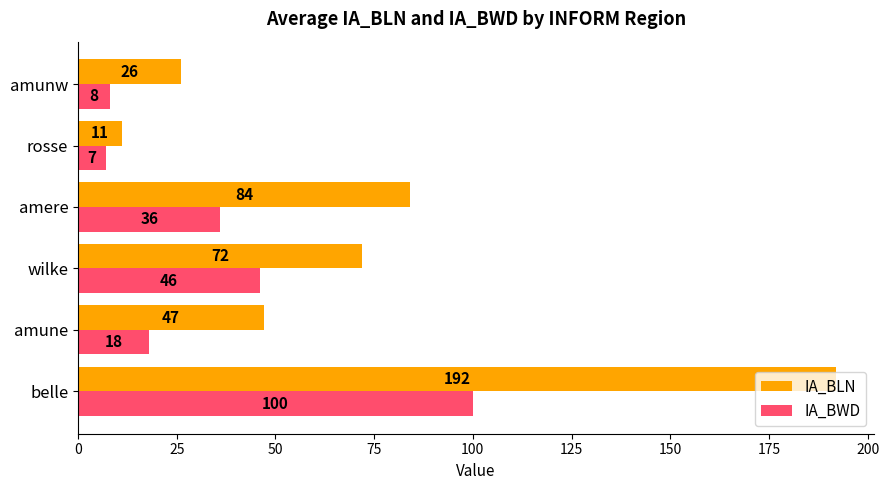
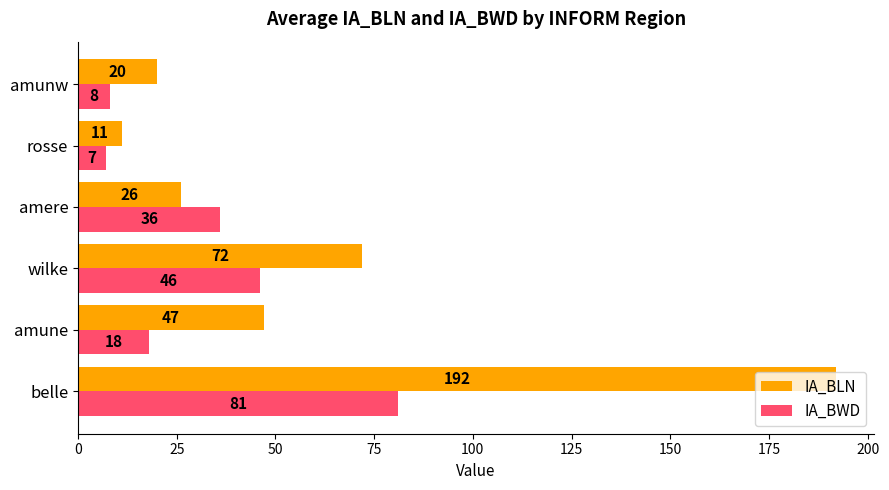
IA_BLN, amunw: 26 -> 20
IA_BLN, amere: 84 -> 26
IA_BWD, belle: 100 -> 81
